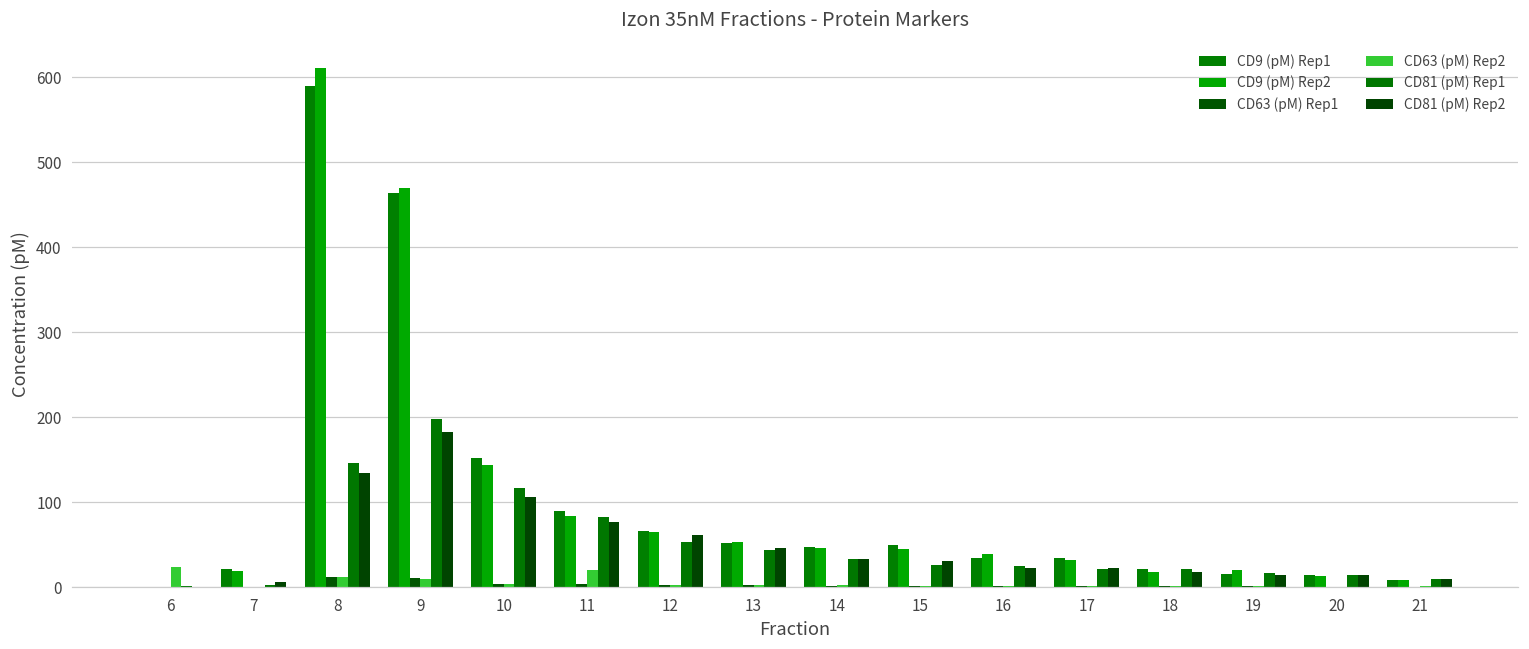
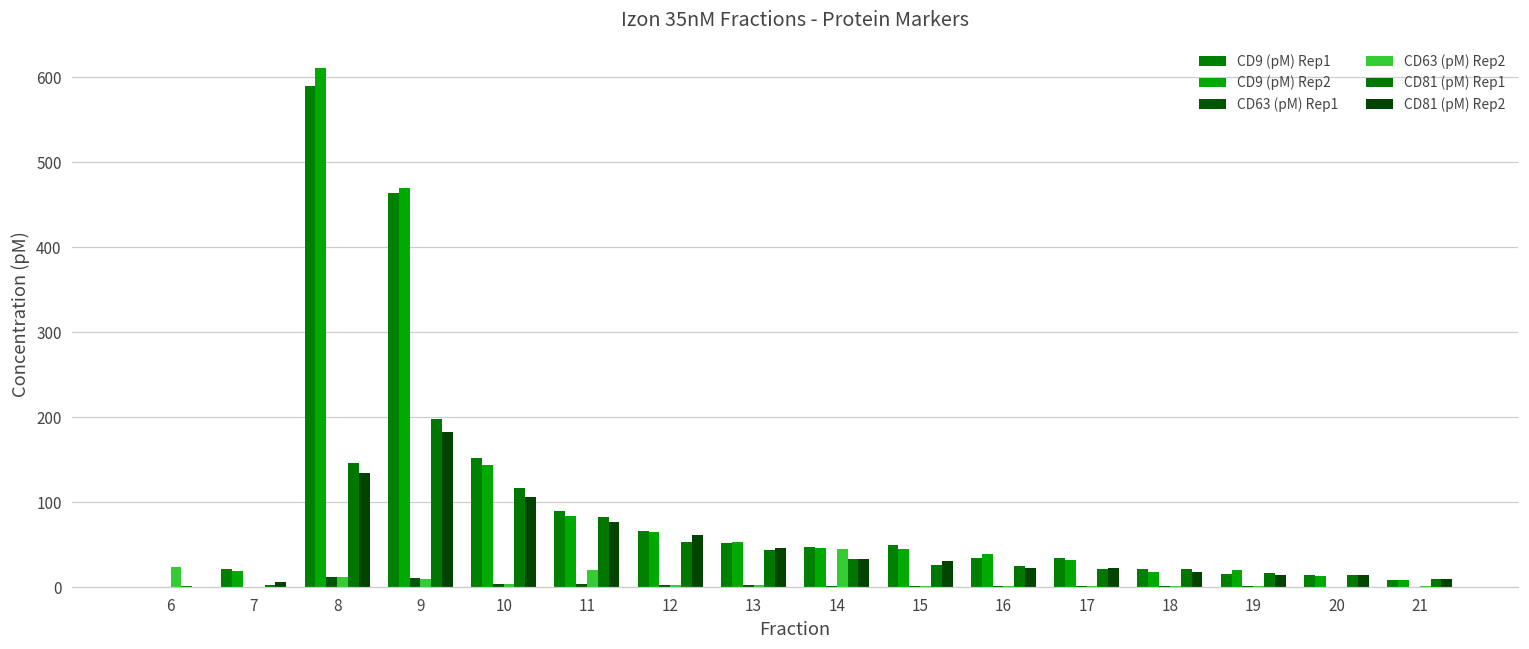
CD63 (pM) Rep2, 14: 0 -> 40
